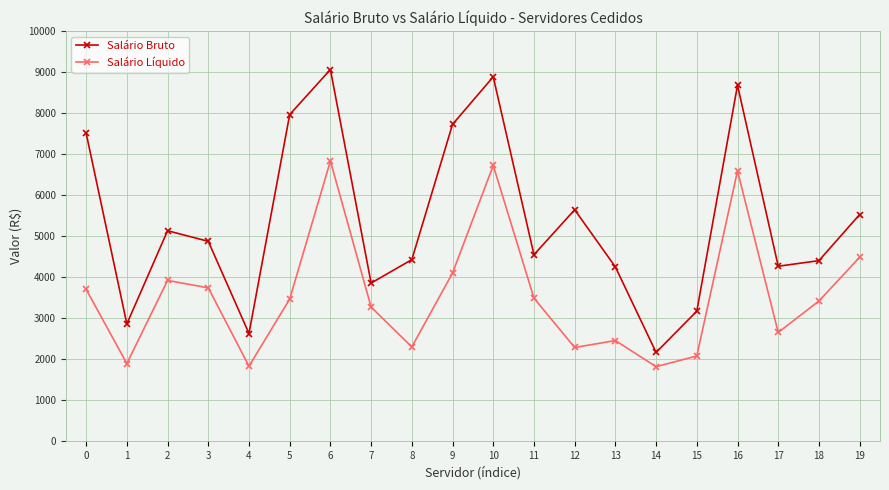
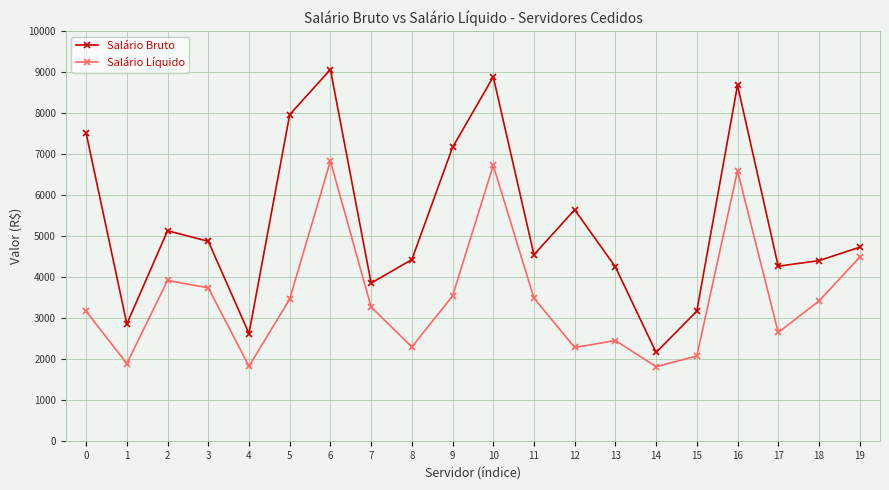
Salário Líquido, 0: 3700 -> 3200
Salário Bruto, 9: 7700 -> 7200
Salário Líquido, 9: 4100 -> 3500
Salário Bruto, 19: 5500 -> 4700
